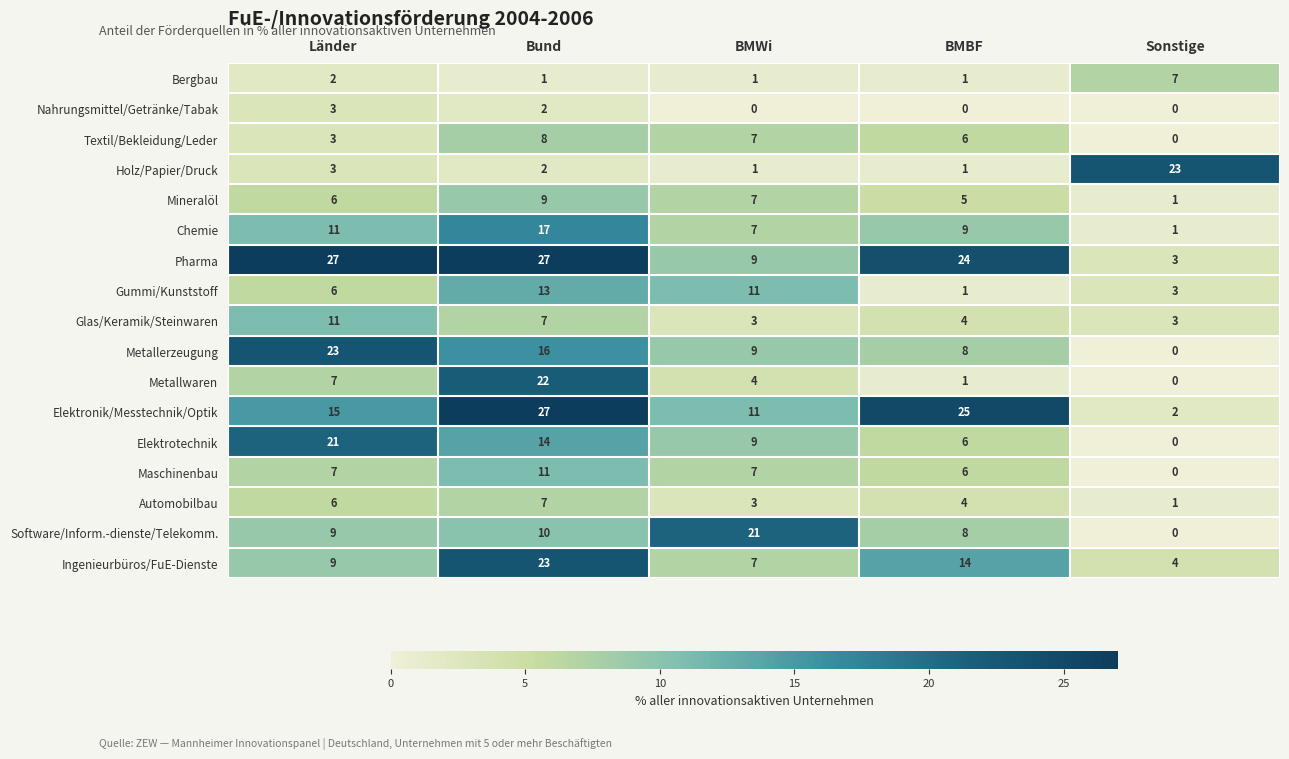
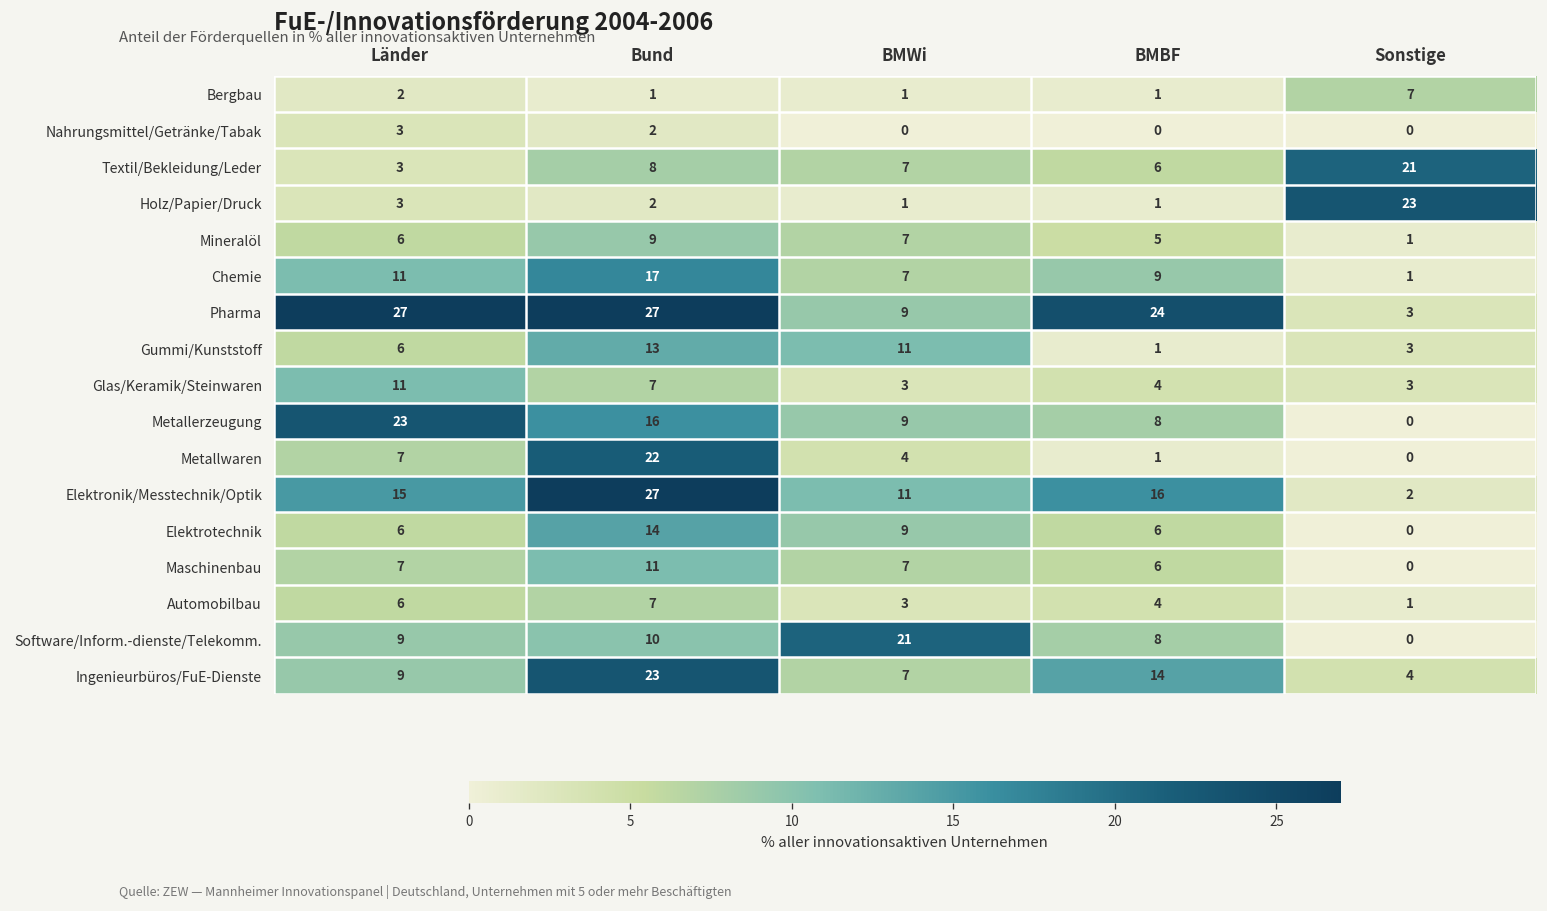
Textil/Bekleidung/Leder, Sonstige: 0 -> 21
Elektronik/Messtechnik/Optik, BMBF: 25 -> 16
Elektrotechnik, Länder: 21 -> 6
